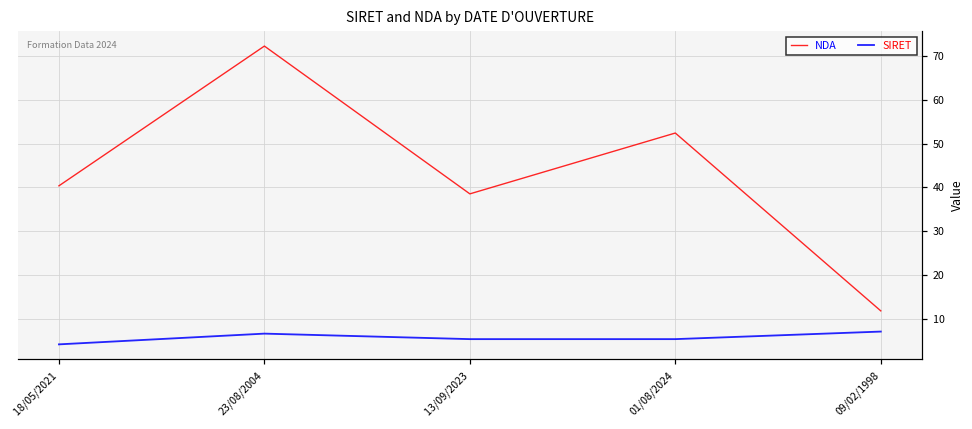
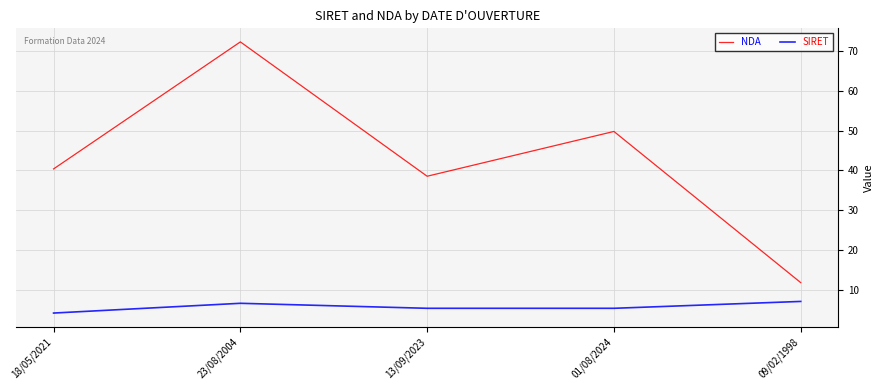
NDA, 01/08/2024: 52 -> 50
